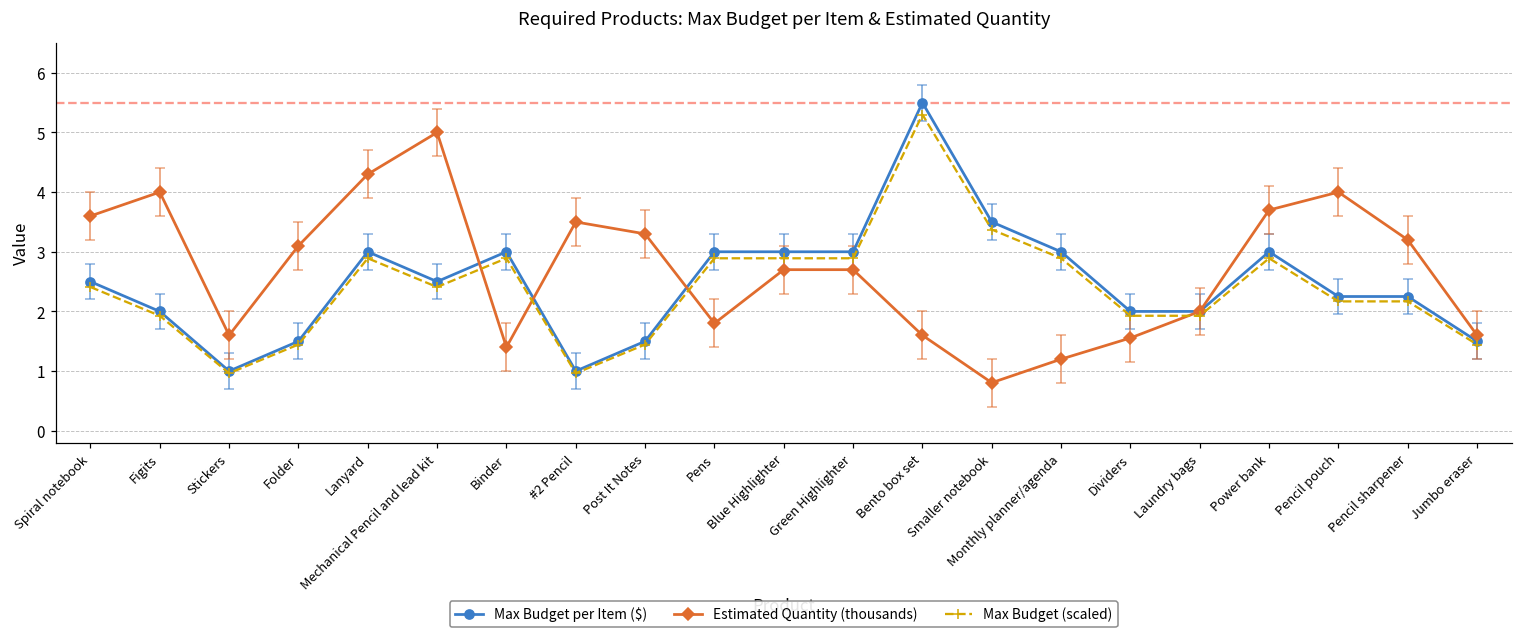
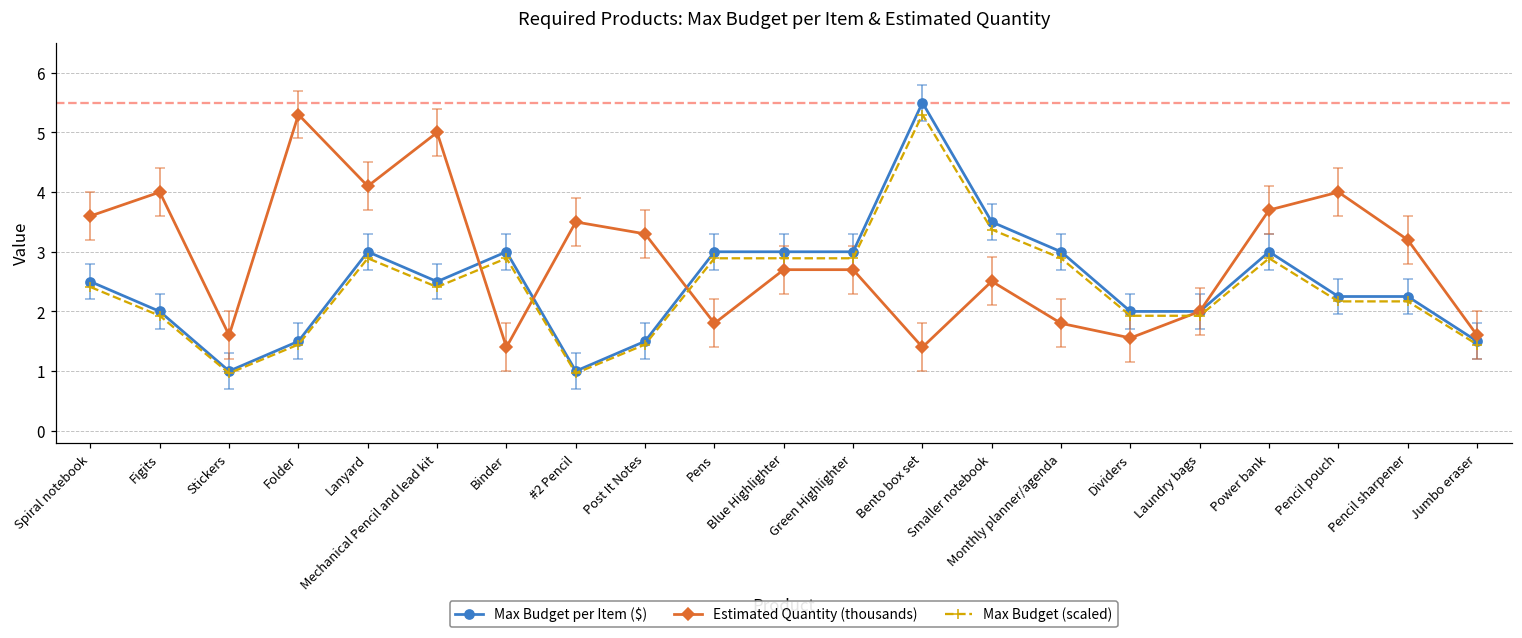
Estimated Quantity (thousands), Folder: 3.1 -> 5.3
Estimated Quantity (thousands), Lanyard: 4.3 -> 4.1
Estimated Quantity (thousands), Bento box set: 1.6 -> 1.4
Estimated Quantity (thousands), Smaller notebook: 0.8 -> 2.5
Estimated Quantity (thousands), Monthly planner/agenda: 1.2 -> 1.8
